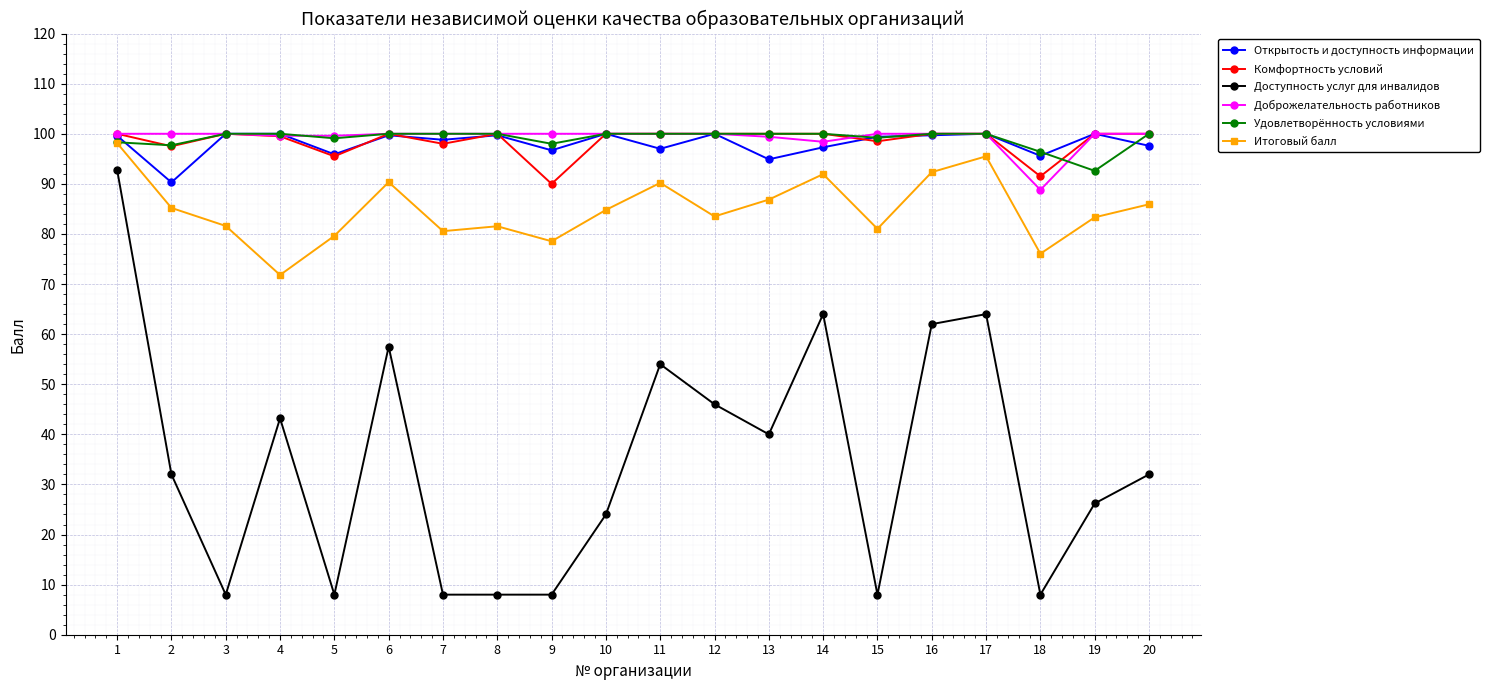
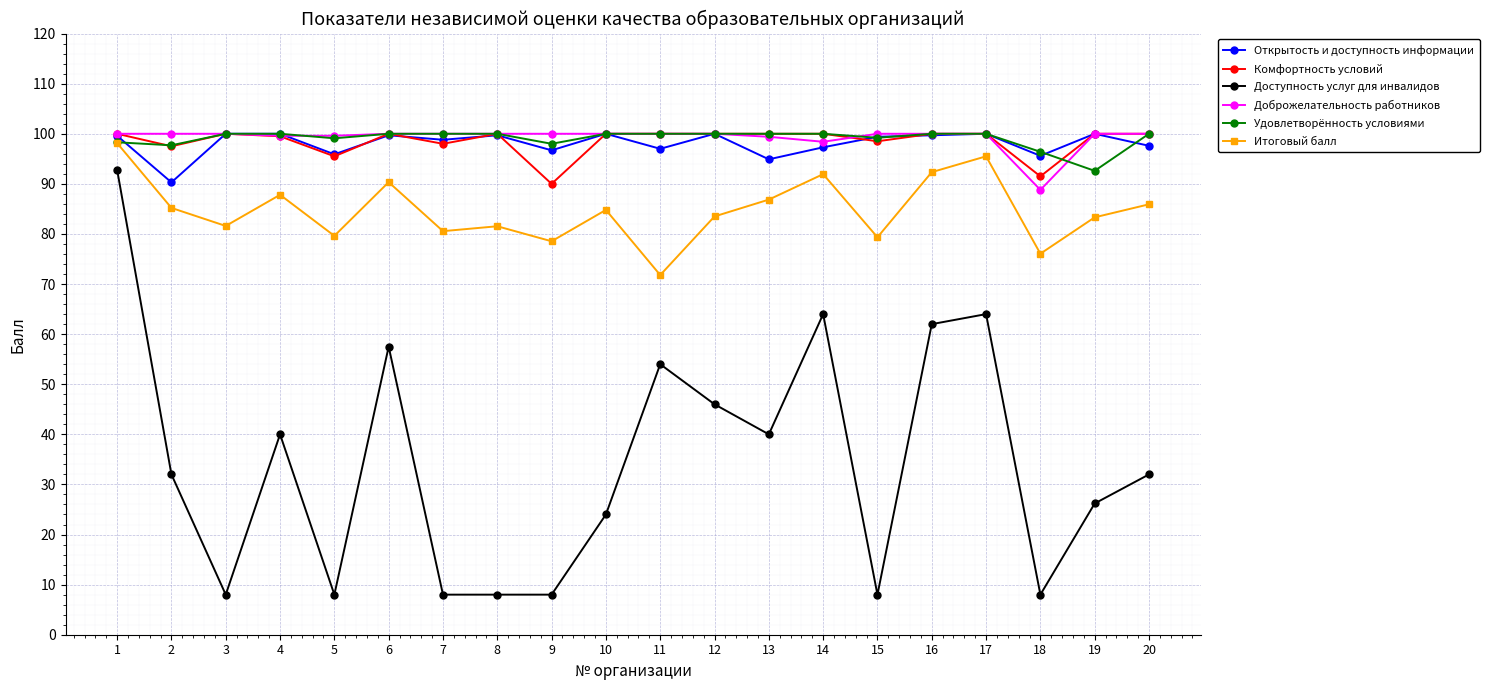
Доступность услуг для инвалидов, 4: 43 -> 40
Итоговый балл, 4: 72 -> 88
Итоговый балл, 11: 90 -> 72
Итоговый балл, 15: 81 -> 79
